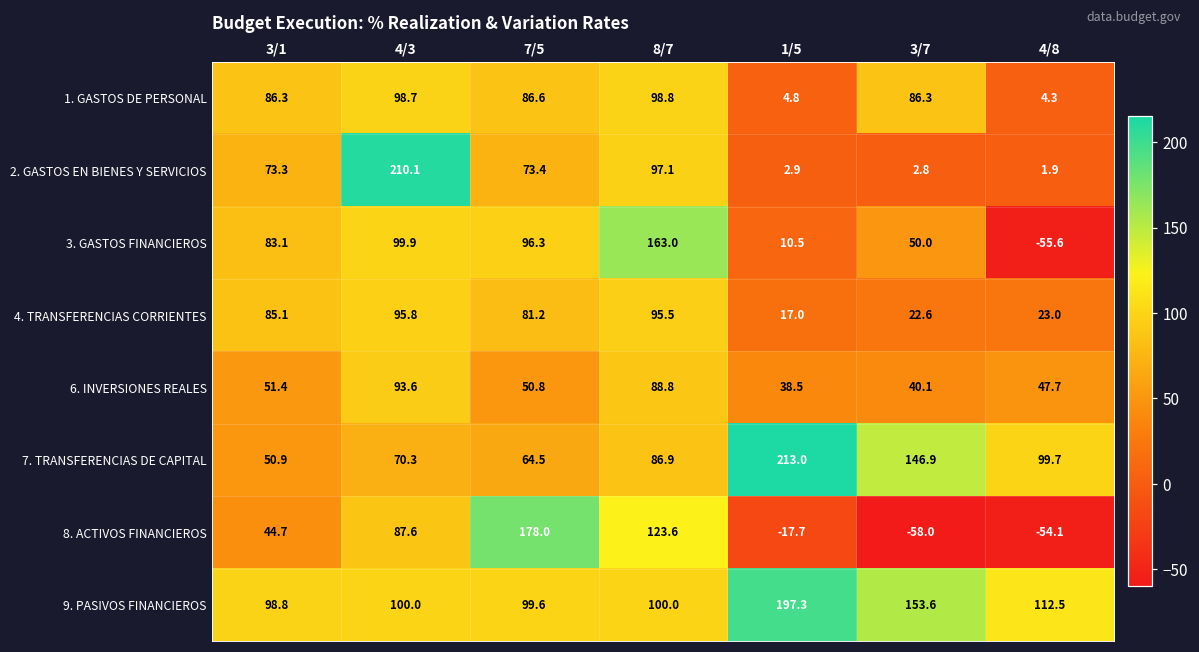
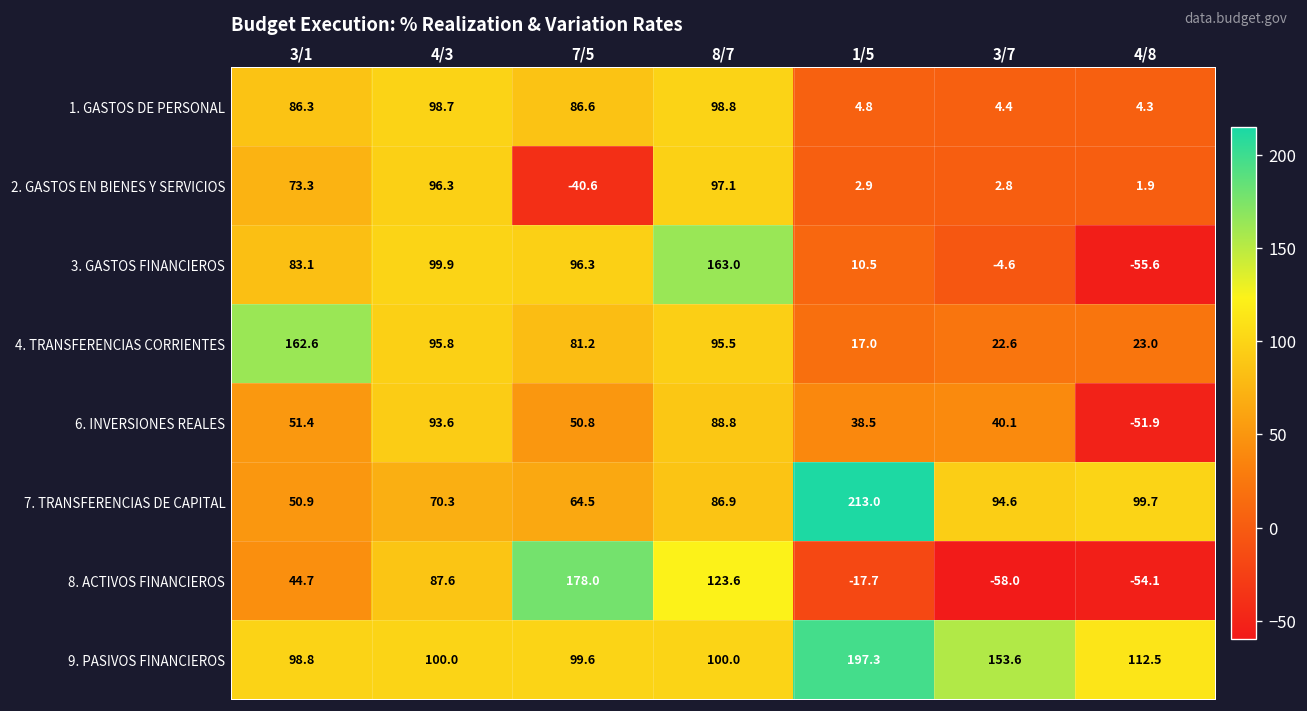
1. GASTOS DE PERSONAL, 3/7: 86.3 -> 4.4
2. GASTOS EN BIENES Y SERVICIOS, 4/3: 210.1 -> 96.3
2. GASTOS EN BIENES Y SERVICIOS, 7/5: 73.4 -> -40.6
3. GASTOS FINANCIEROS, 3/7: 50.0 -> -4.6
4. TRANSFERENCIAS CORRIENTES, 3/1: 85.1 -> 162.6
6. INVERSIONES REALES, 4/8: 47.7 -> -51.9
7. TRANSFERENCIAS DE CAPITAL, 3/7: 146.9 -> 94.6
